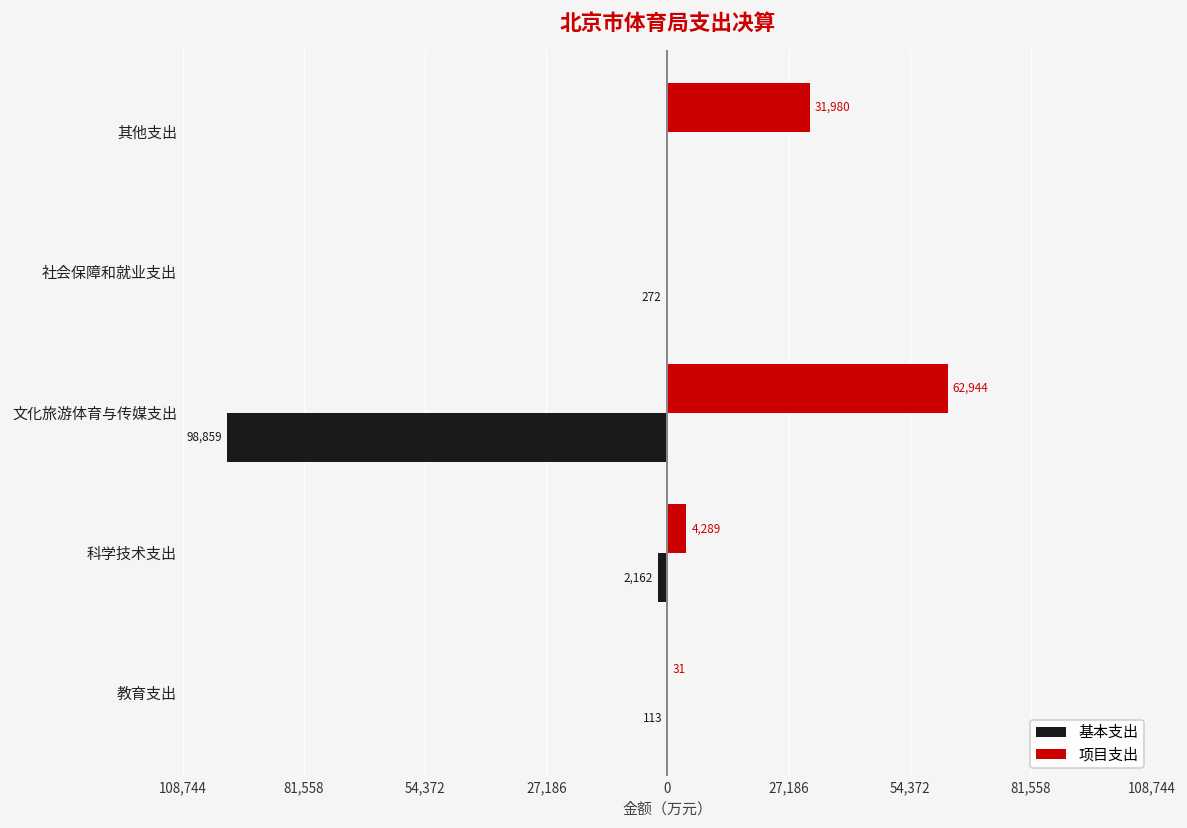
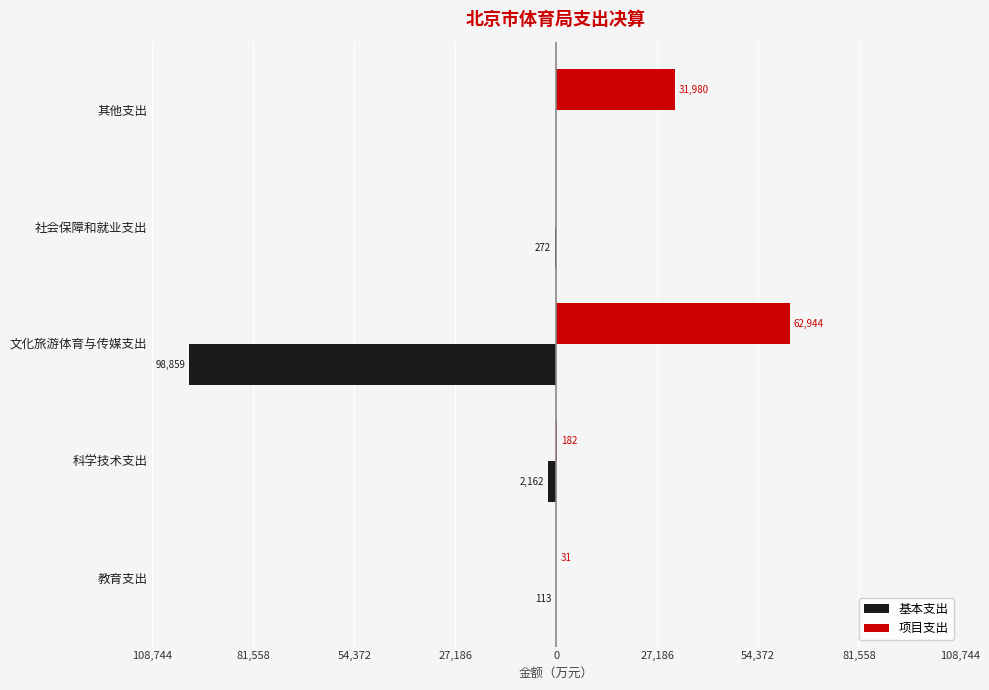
项目支出, 科学技术支出: 4,289 -> 182
